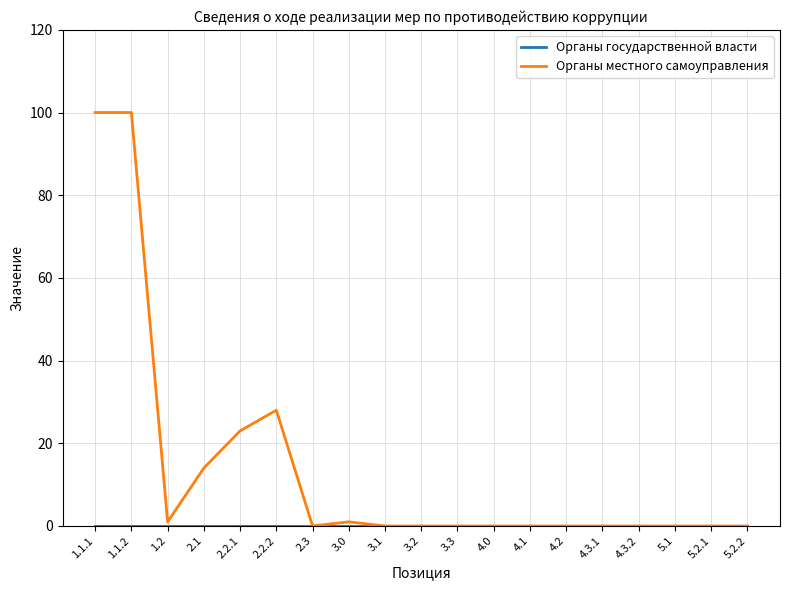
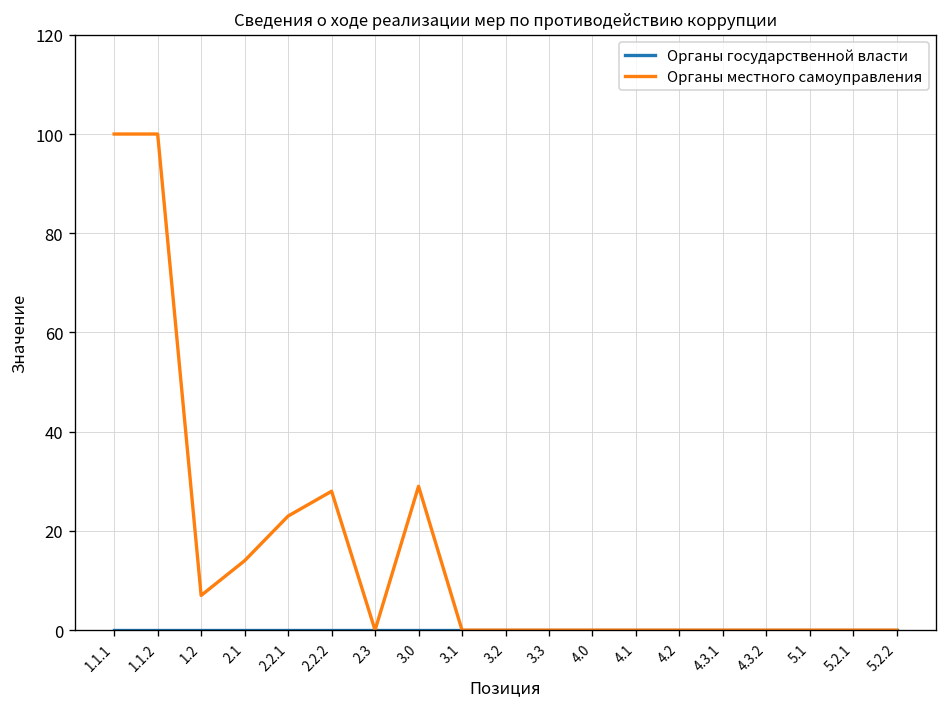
Органы местного самоуправления, 1.2: 1 -> 7
Органы местного самоуправления, 3.0: 1 -> 29
